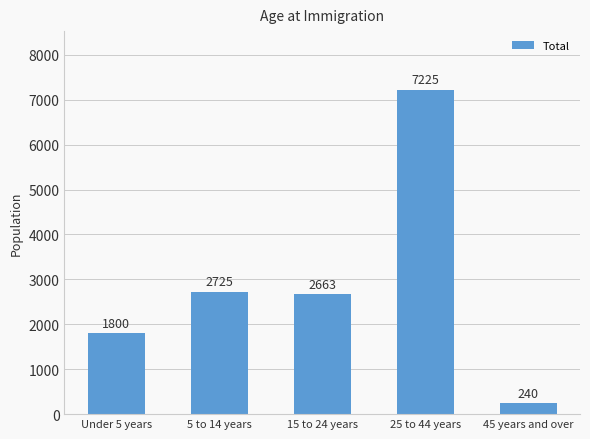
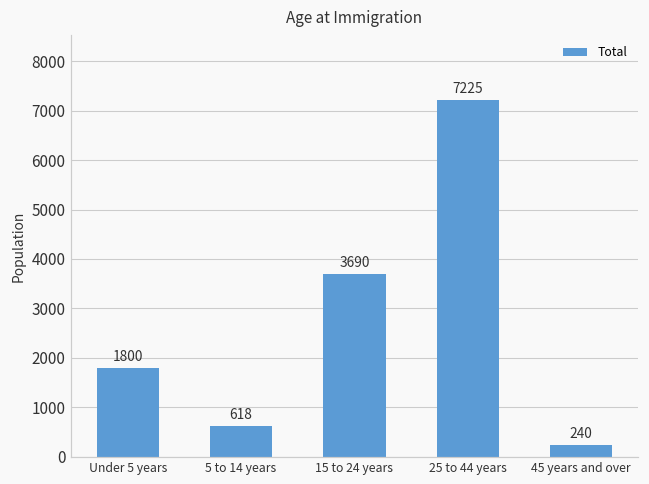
5 to 14 years: 2725 -> 618
15 to 24 years: 2663 -> 3690
